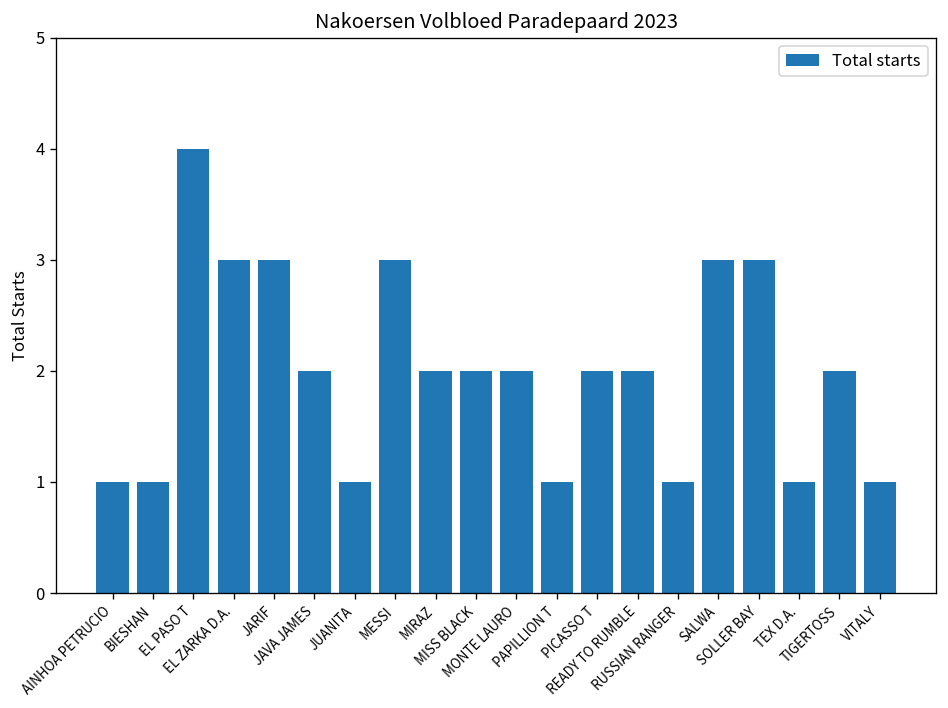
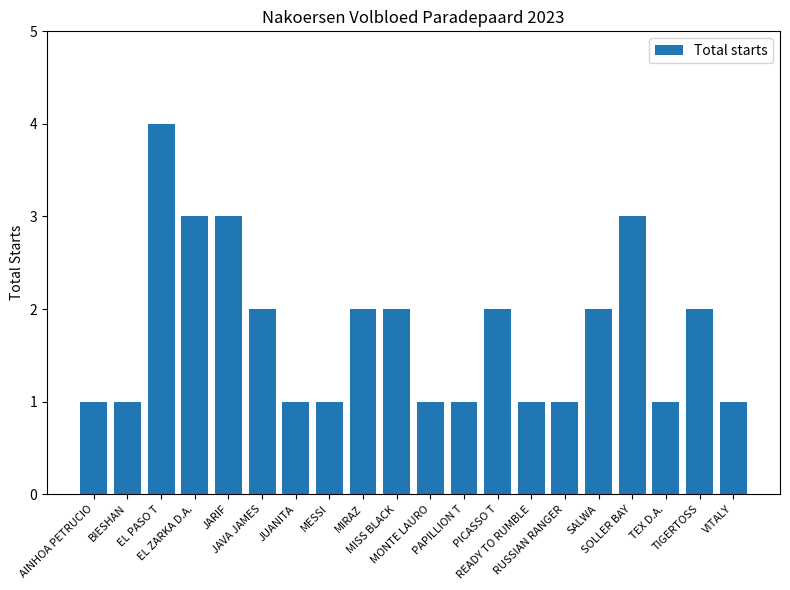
MESSI: 3 -> 1
MONTE LAURO: 2 -> 1
READY TO RUMBLE: 2 -> 1
SALWA: 3 -> 2
